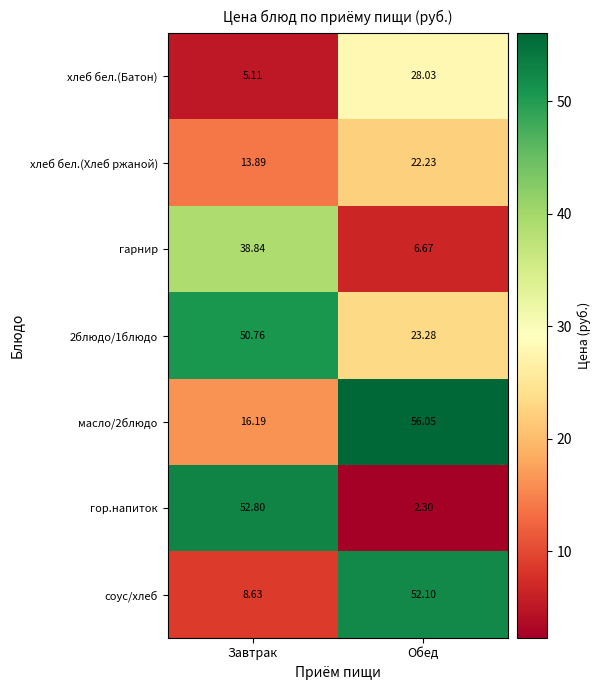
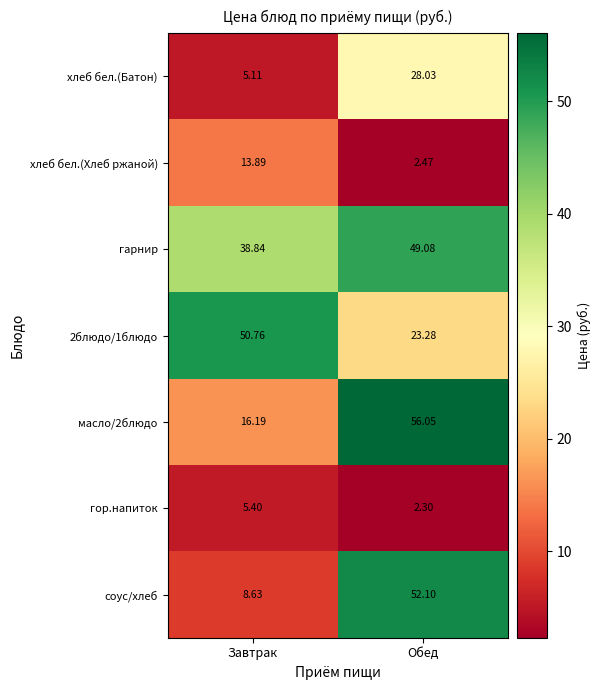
хлеб бел.(Хлеб ржаной), Обед: 22.23 -> 2.47
гарнир, Обед: 6.67 -> 49.08
гор.напиток, Завтрак: 52.80 -> 5.40
